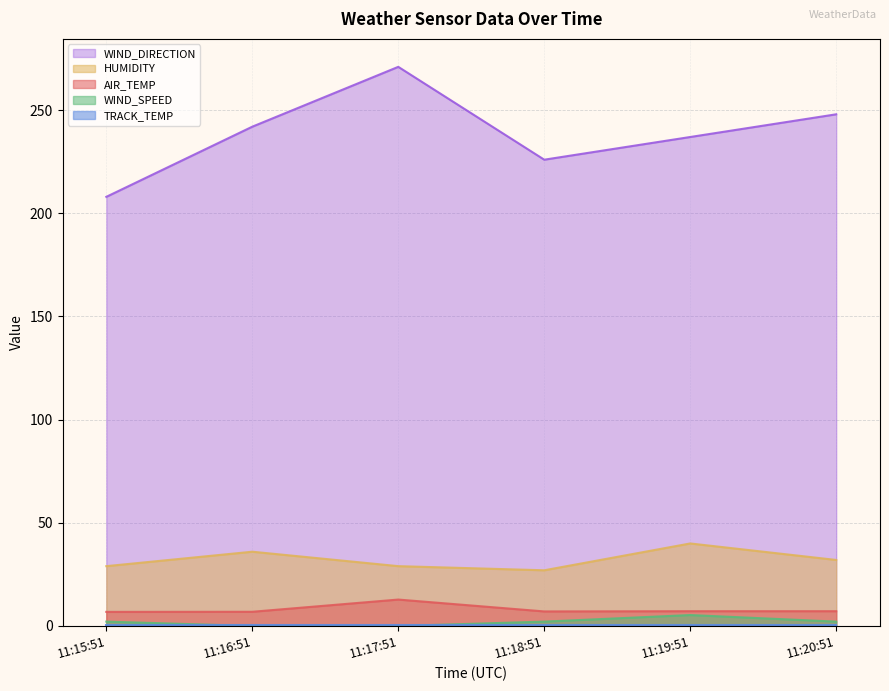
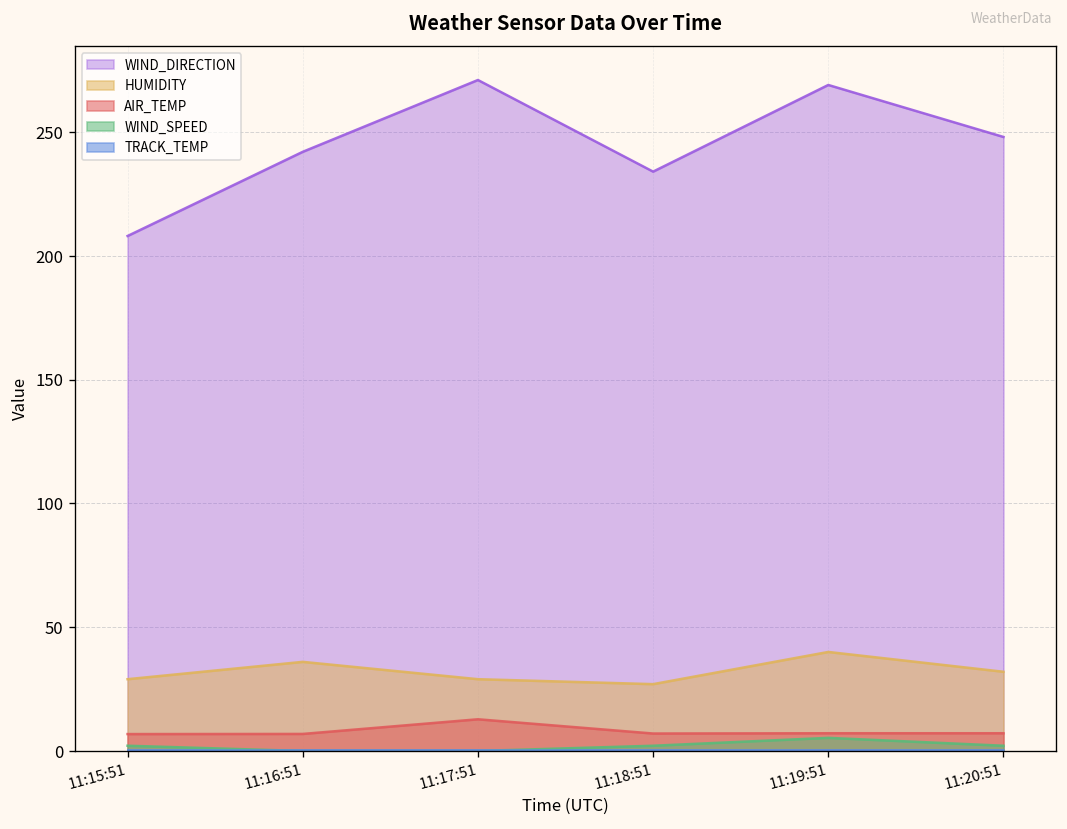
WIND_DIRECTION, 11:18:51: 226 -> 234
WIND_DIRECTION, 11:19:51: 237 -> 269
